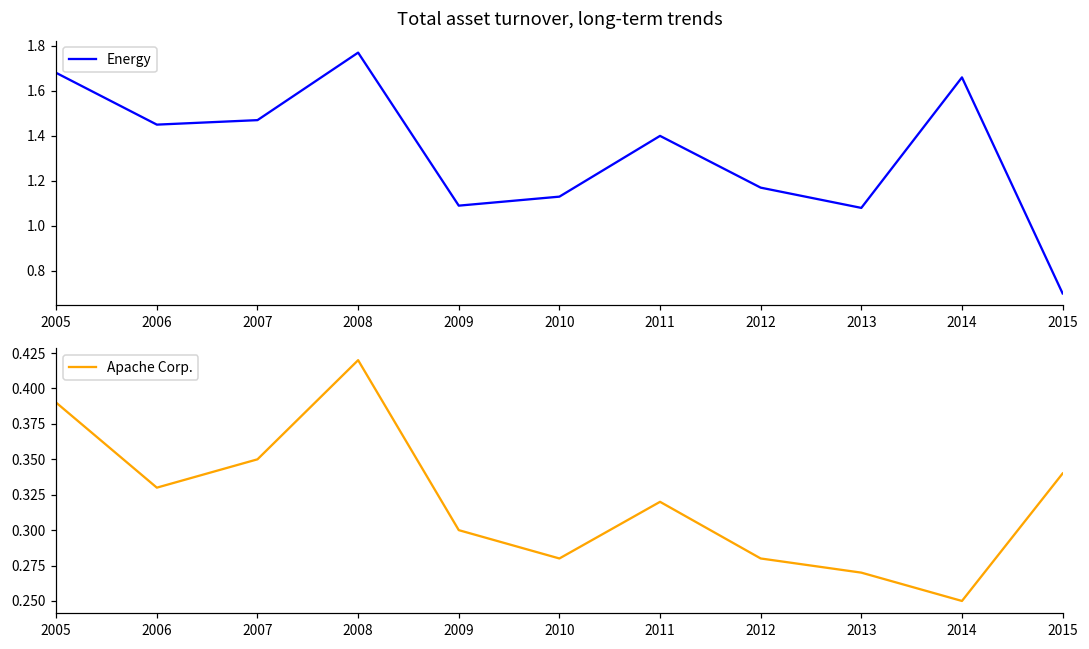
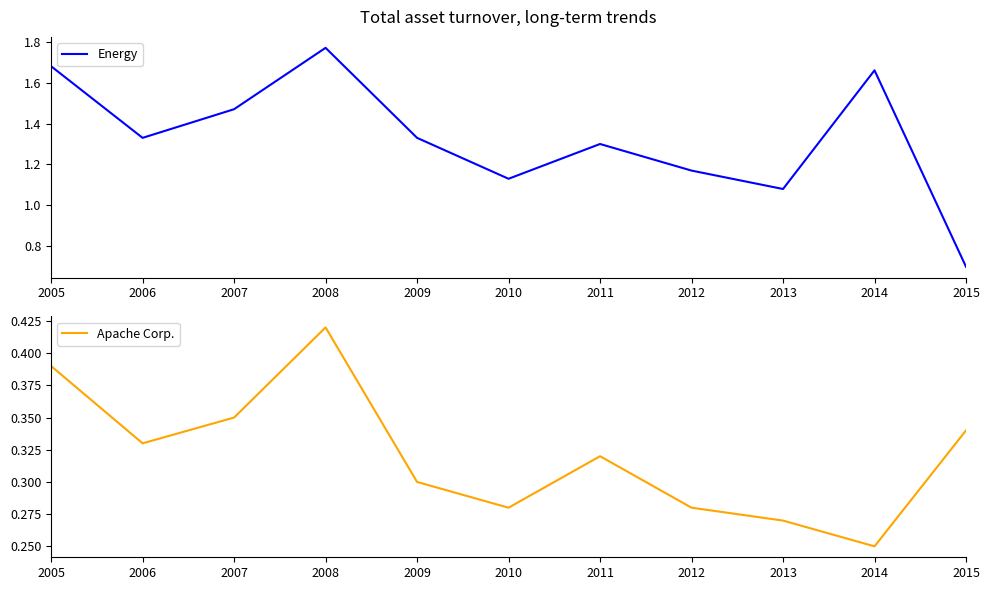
Total asset turnover, long-term trends, 2006: 1.45 -> 1.33
Total asset turnover, long-term trends, 2009: 1.09 -> 1.33
Total asset turnover, long-term trends, 2011: 1.4 -> 1.3
